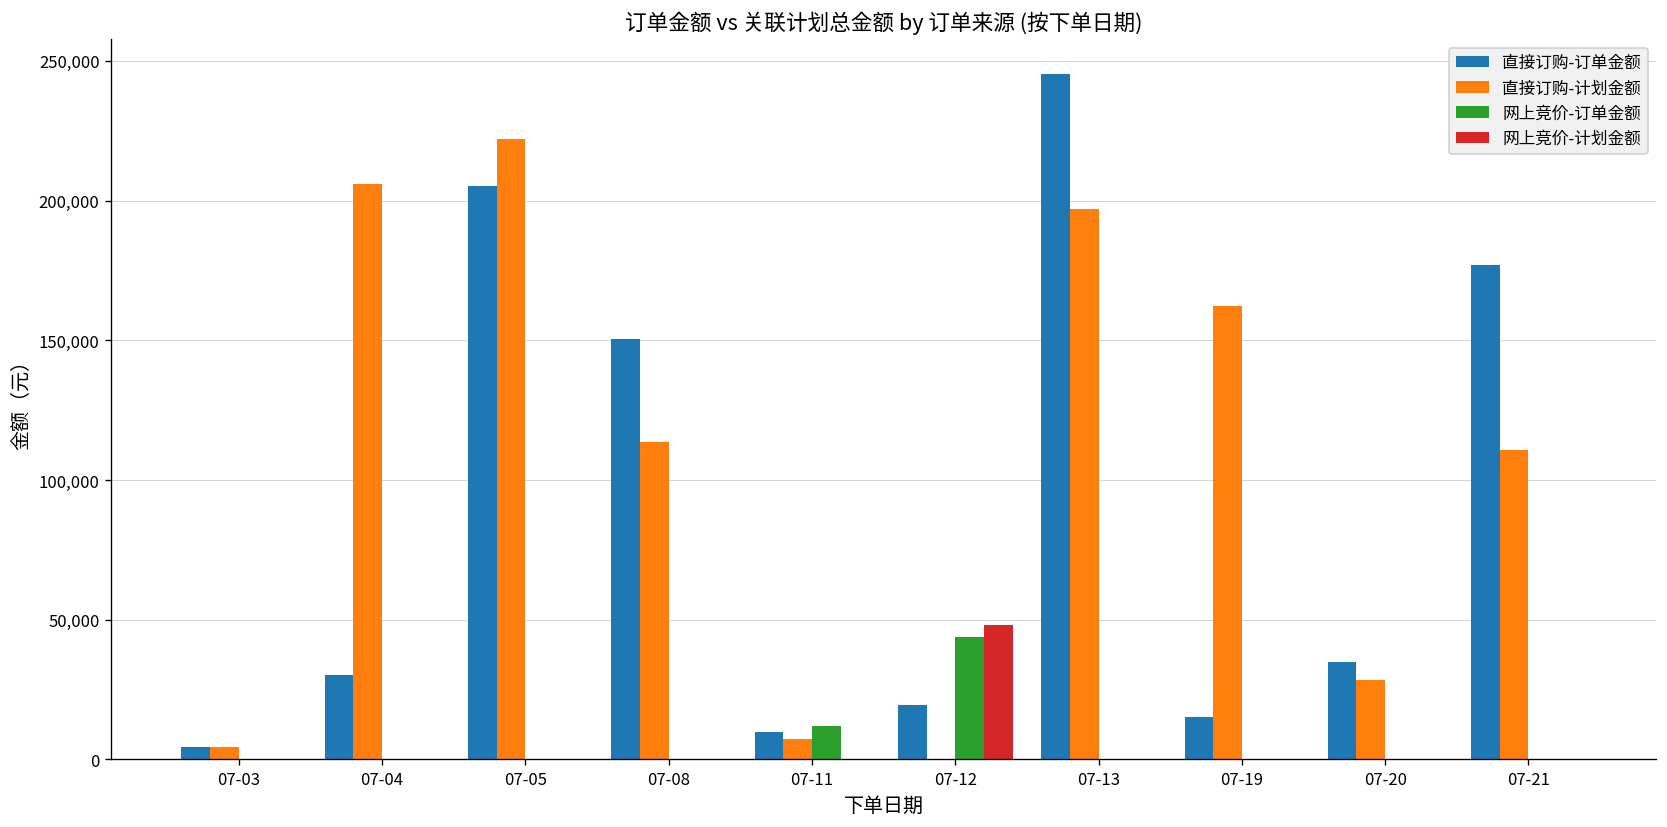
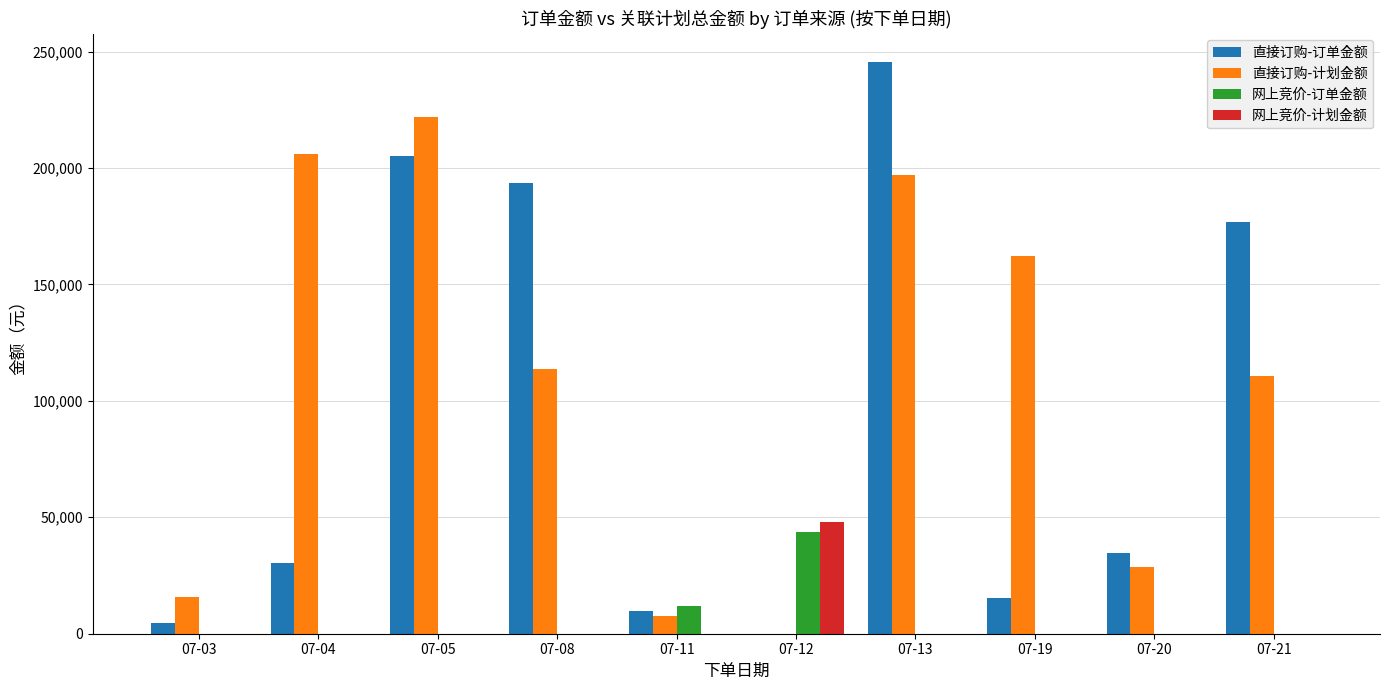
直接订购-计划金额, 07-03: 5,000 -> 16,000
直接订购-订单金额, 07-08: 150,000 -> 194,000
直接订购-订单金额, 07-12: 19,000 -> 0
